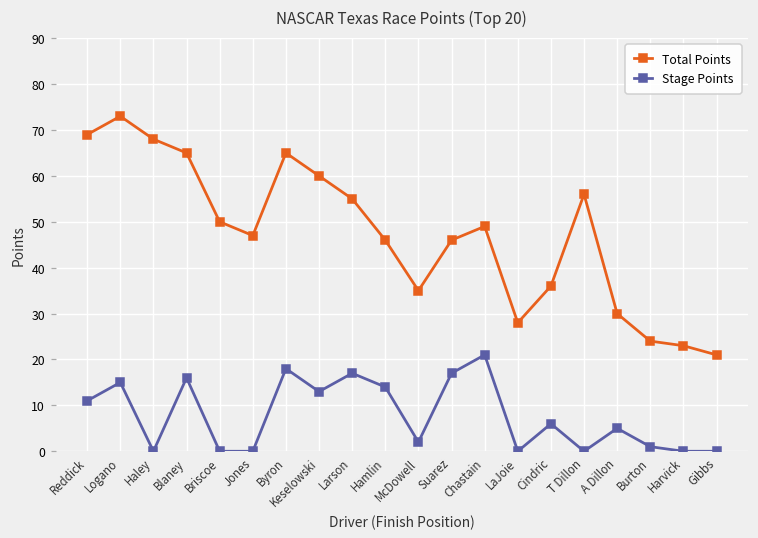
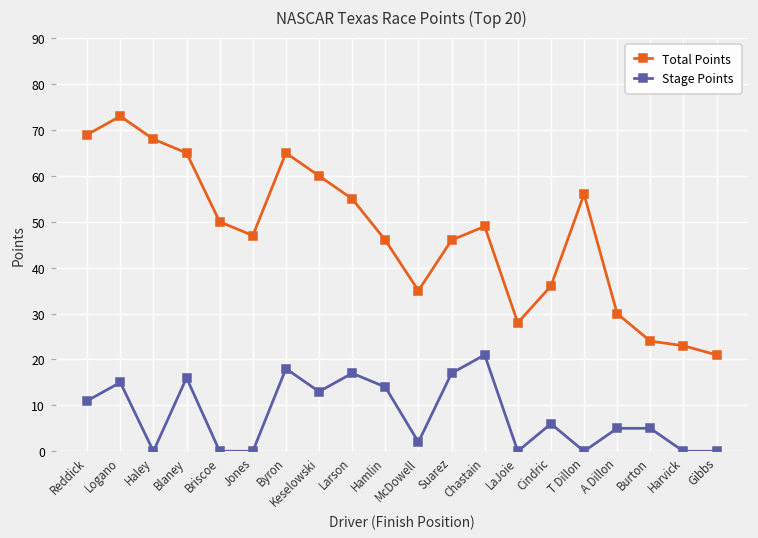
Stage Points, Burton: 1 -> 5
